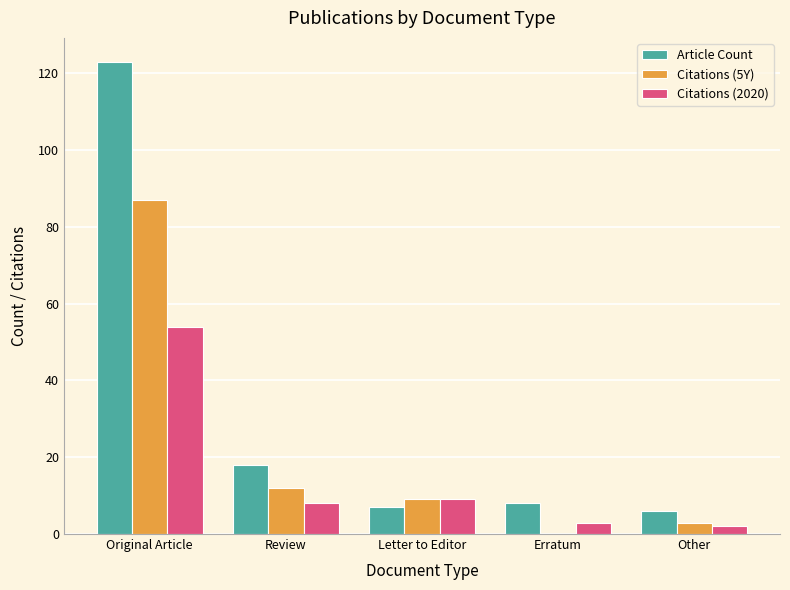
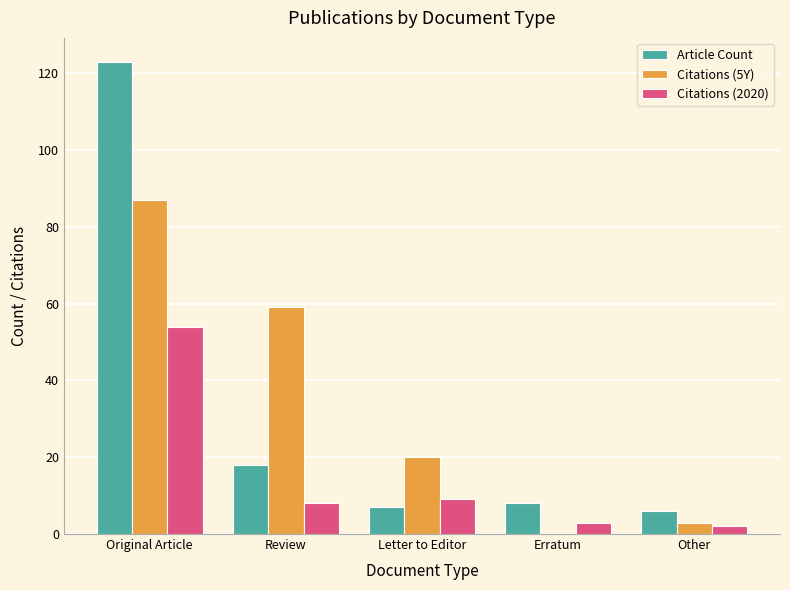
Citations (5Y), Review: 12 -> 59
Citations (5Y), Letter to Editor: 9 -> 20
